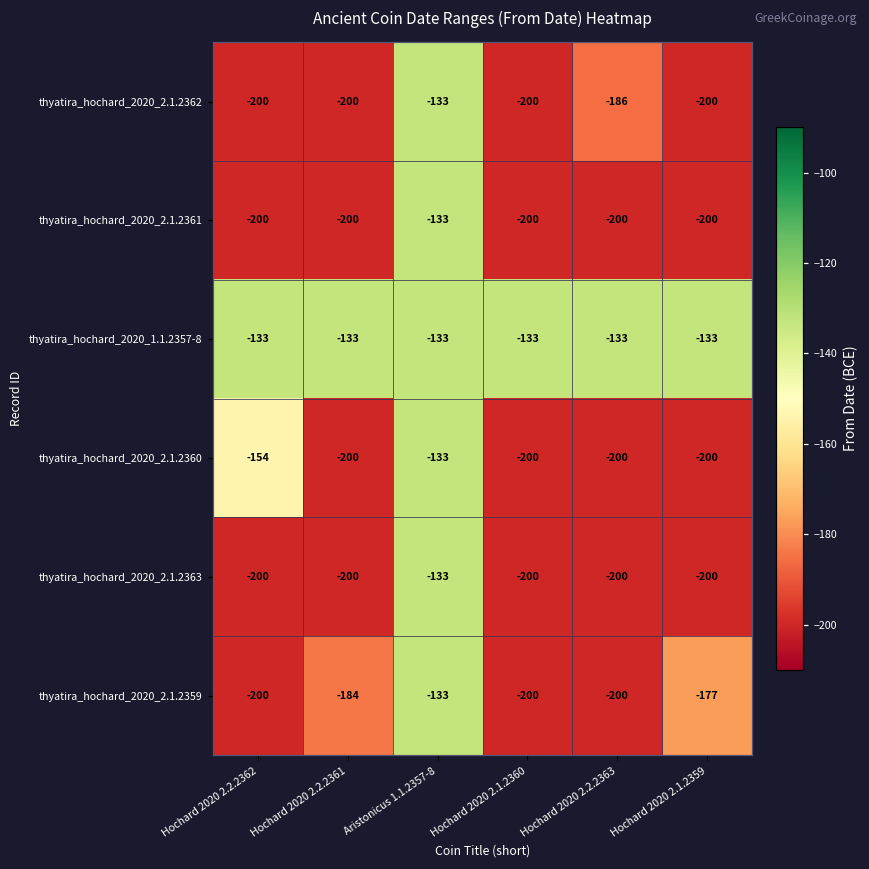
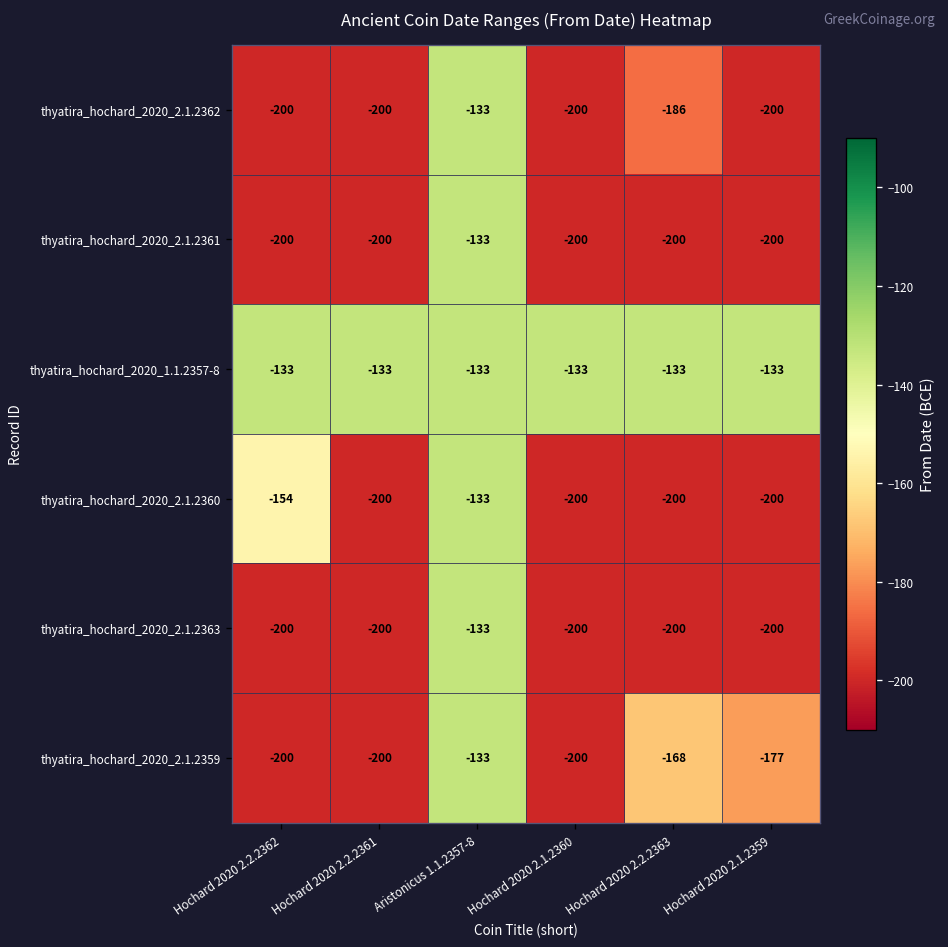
thyatira_hochard_2020_2.1.2359, Hochard 2020 2.2.2361: -184 -> -200
thyatira_hochard_2020_2.1.2359, Hochard 2020 2.2.2363: -200 -> -168
